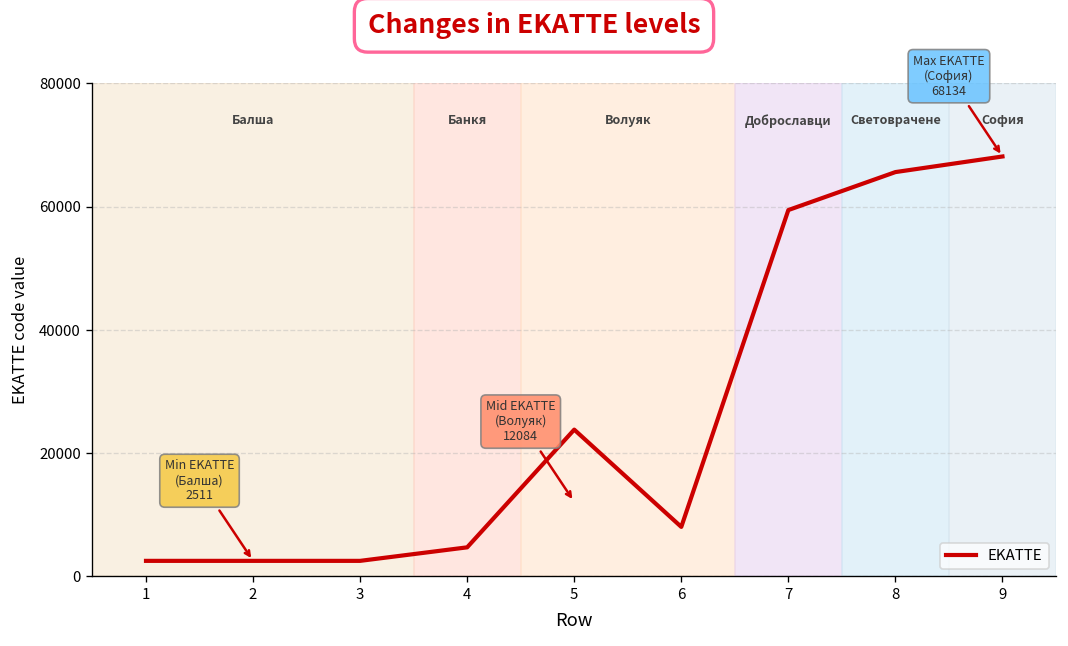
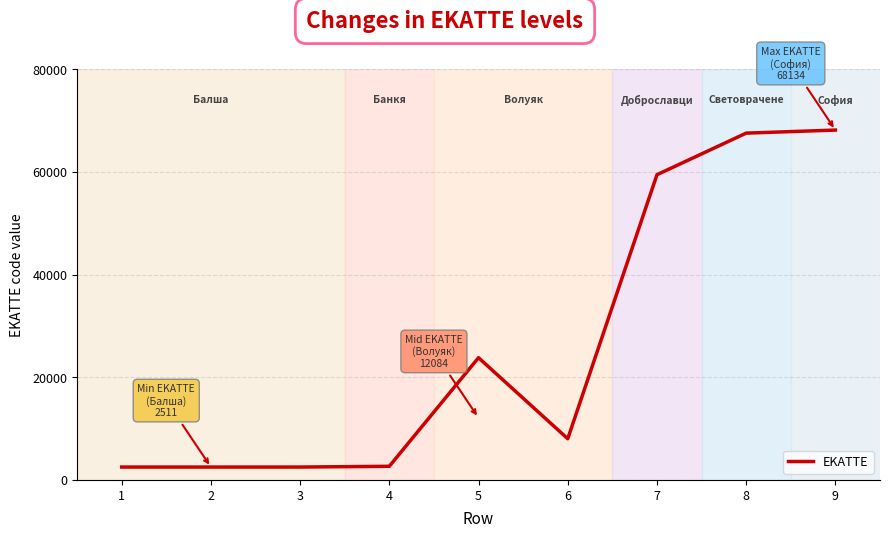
4: 5000 -> 3000
8: 66000 -> 68000
